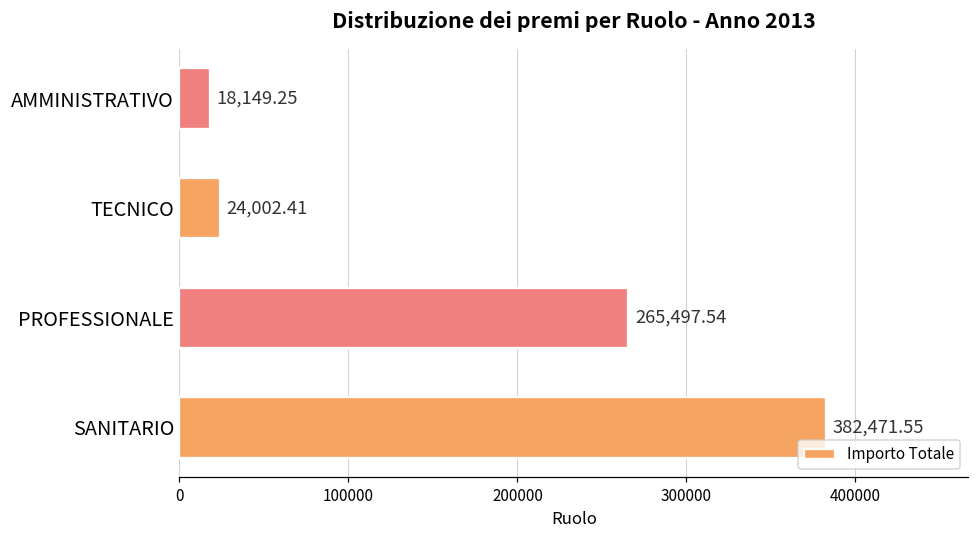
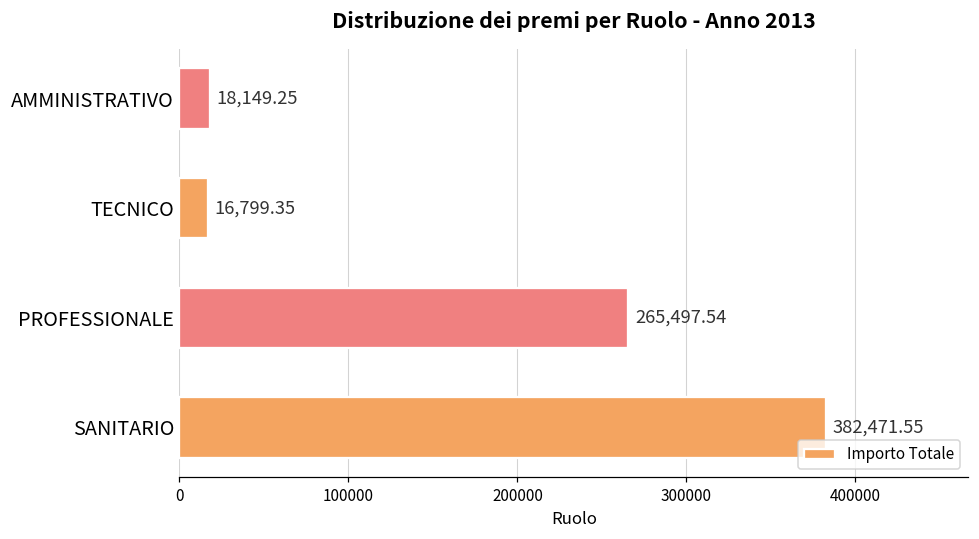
TECNICO: 24,002.41 -> 16,799.35
